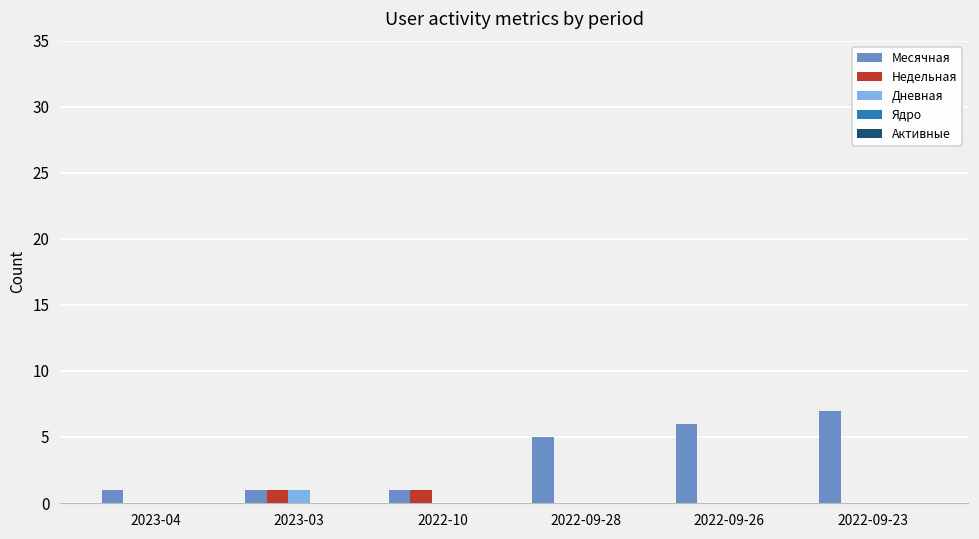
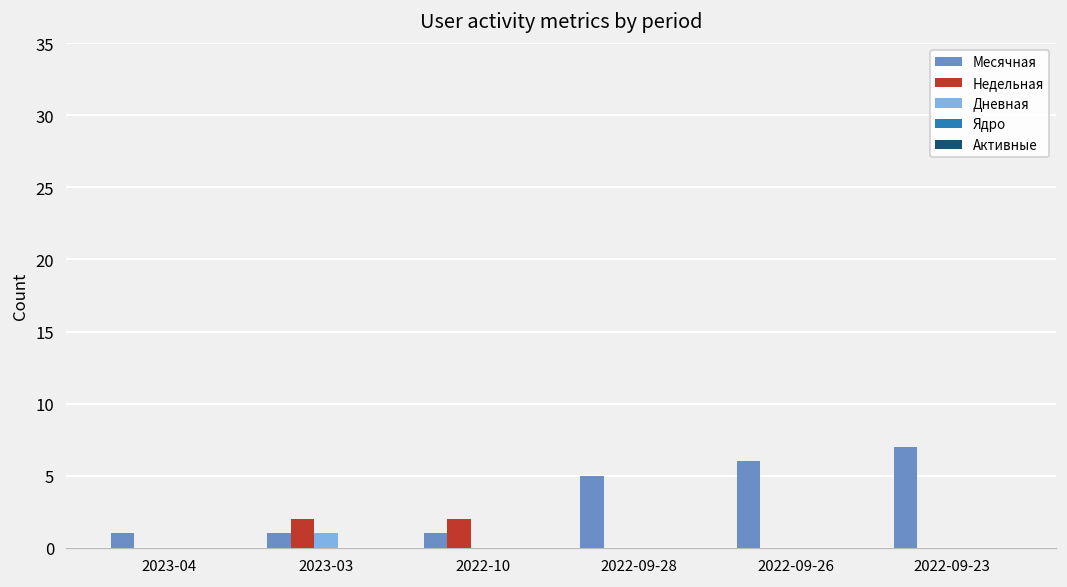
Недельная, 2023-03: 1 -> 2
Недельная, 2022-10: 1 -> 2
